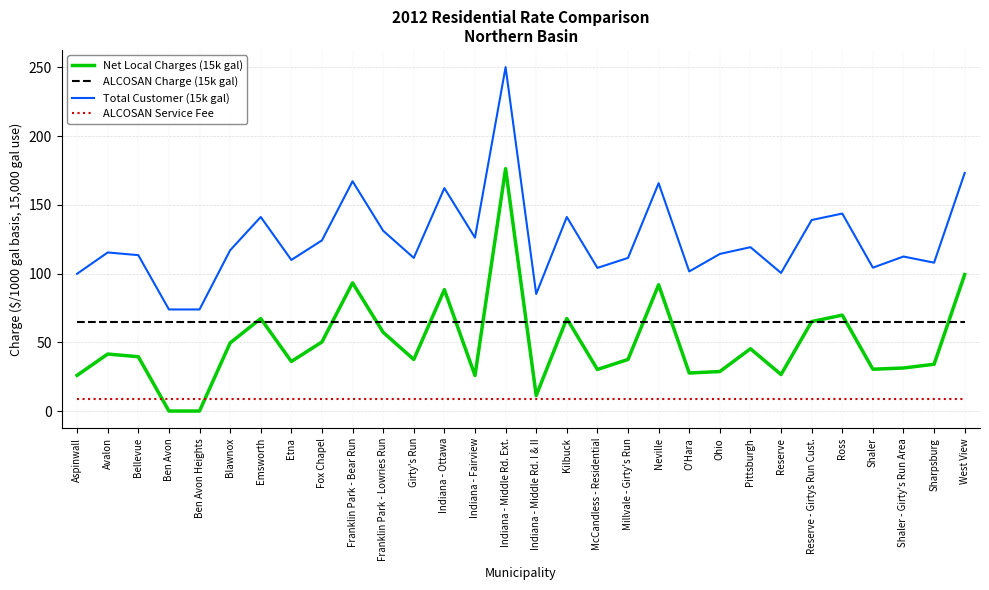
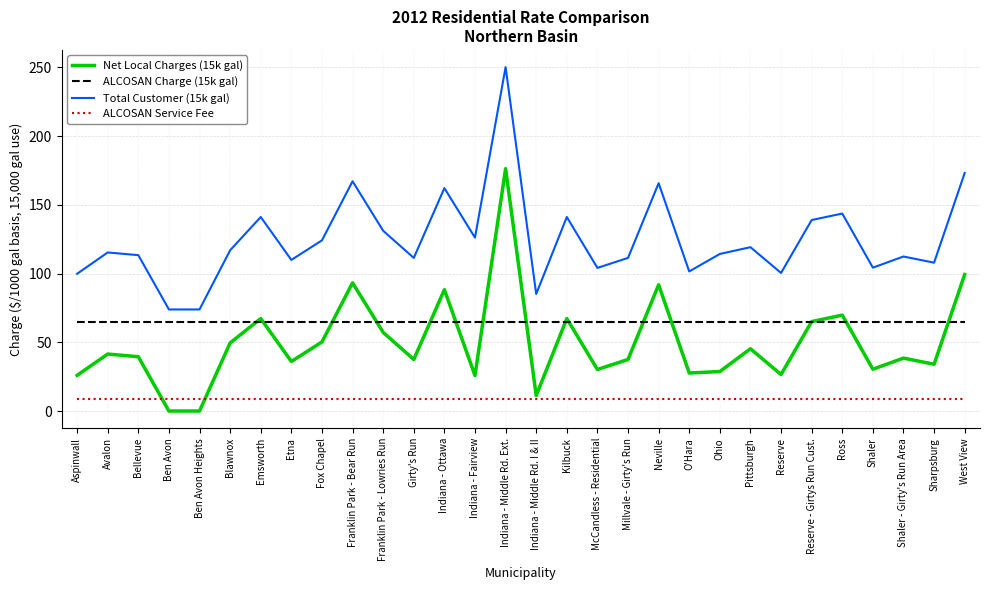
Net Local Charges (15k gal), Shaler - Girty's Run Area: 31 -> 39
